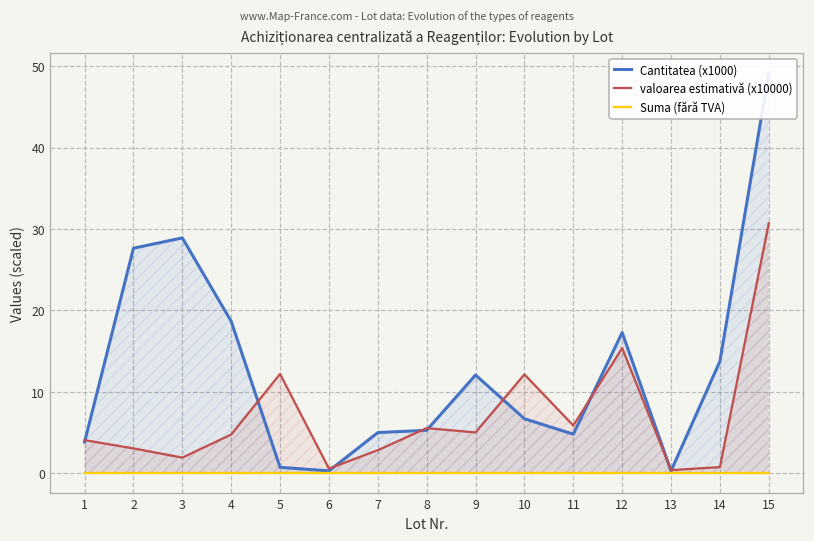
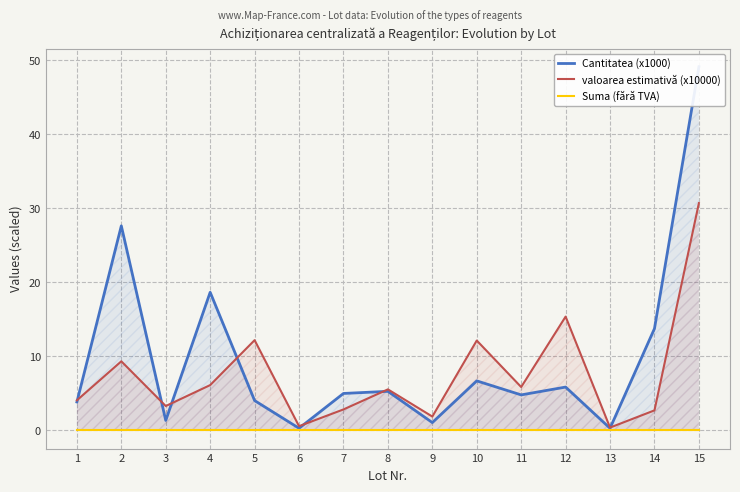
valoarea estimativă (x10000), 2: 3 -> 9
Cantitatea (x1000), 3: 29 -> 1
valoarea estimativă (x10000), 3: 2 -> 3
valoarea estimativă (x10000), 4: 5 -> 6
Cantitatea (x1000), 5: 1 -> 4
Cantitatea (x1000), 9: 12 -> 1
valoarea estimativă (x10000), 9: 5 -> 2
Cantitatea (x1000), 12: 17 -> 6
valoarea estimativă (x10000), 14: 1 -> 3
